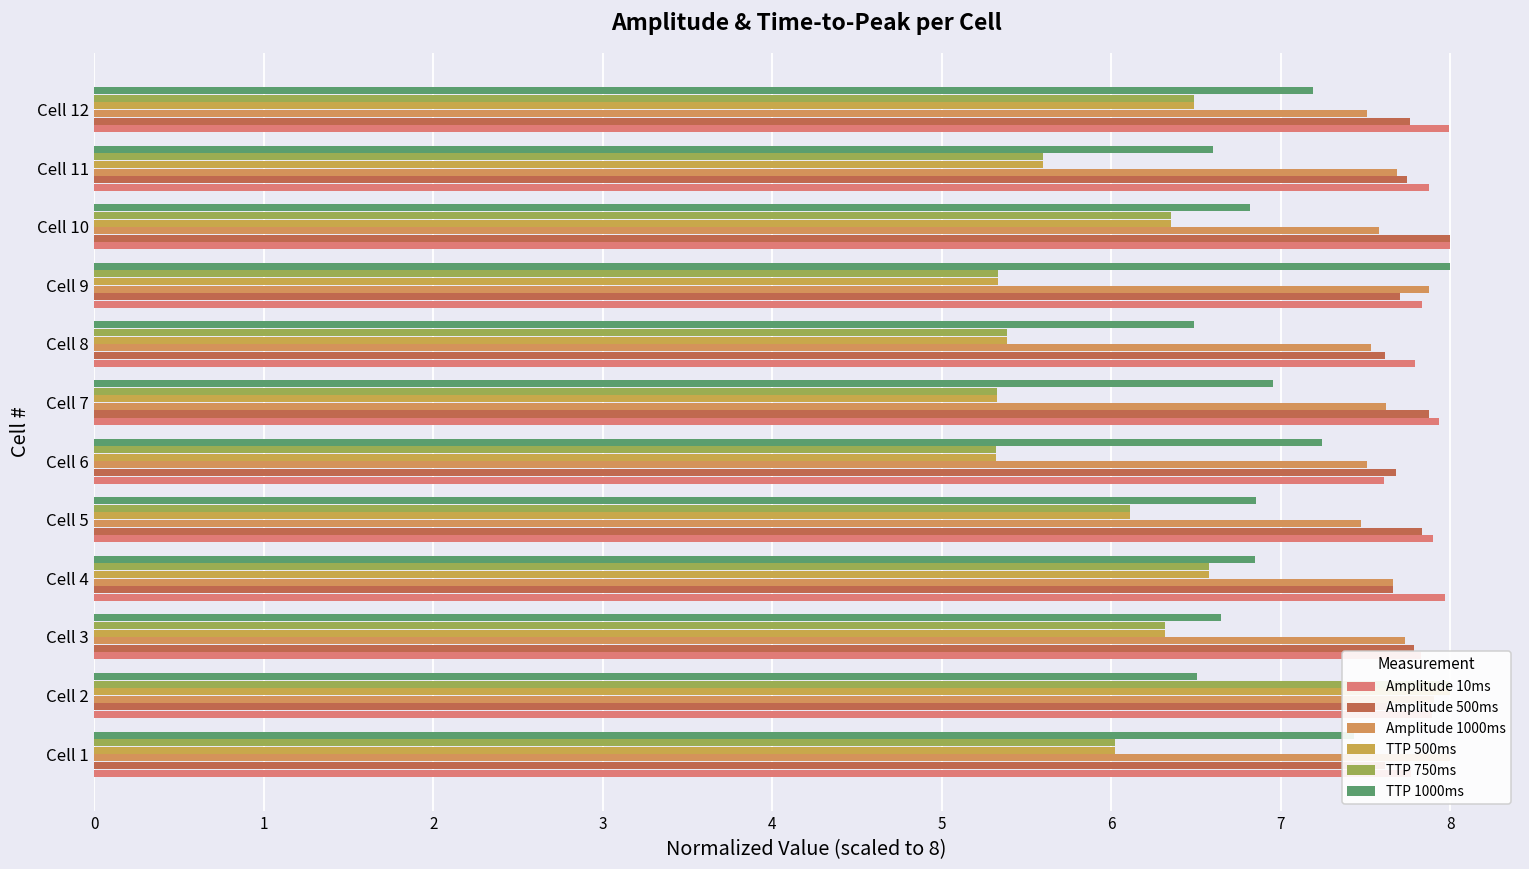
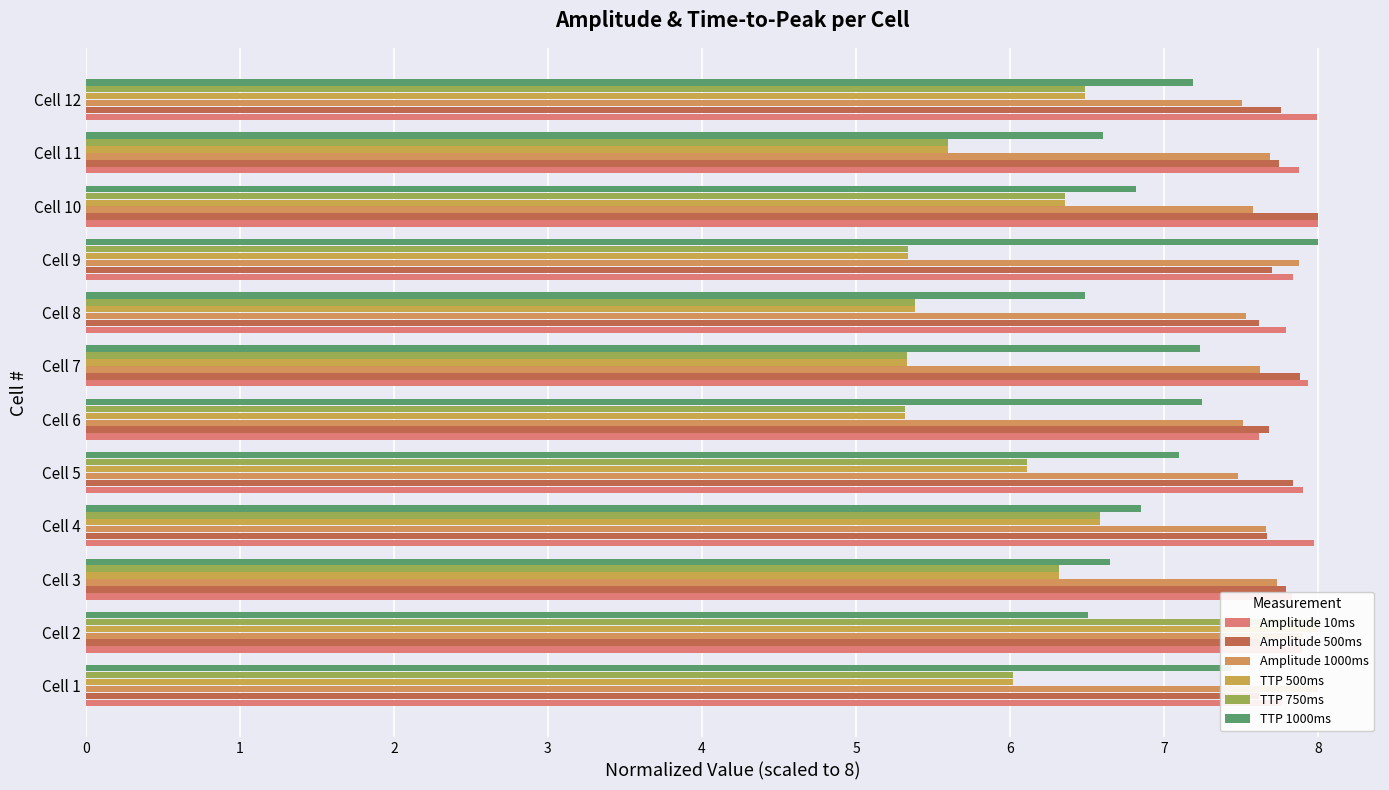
TTP 1000ms, Cell 7: 6.96 -> 7.23
TTP 1000ms, Cell 5: 6.86 -> 7.09
